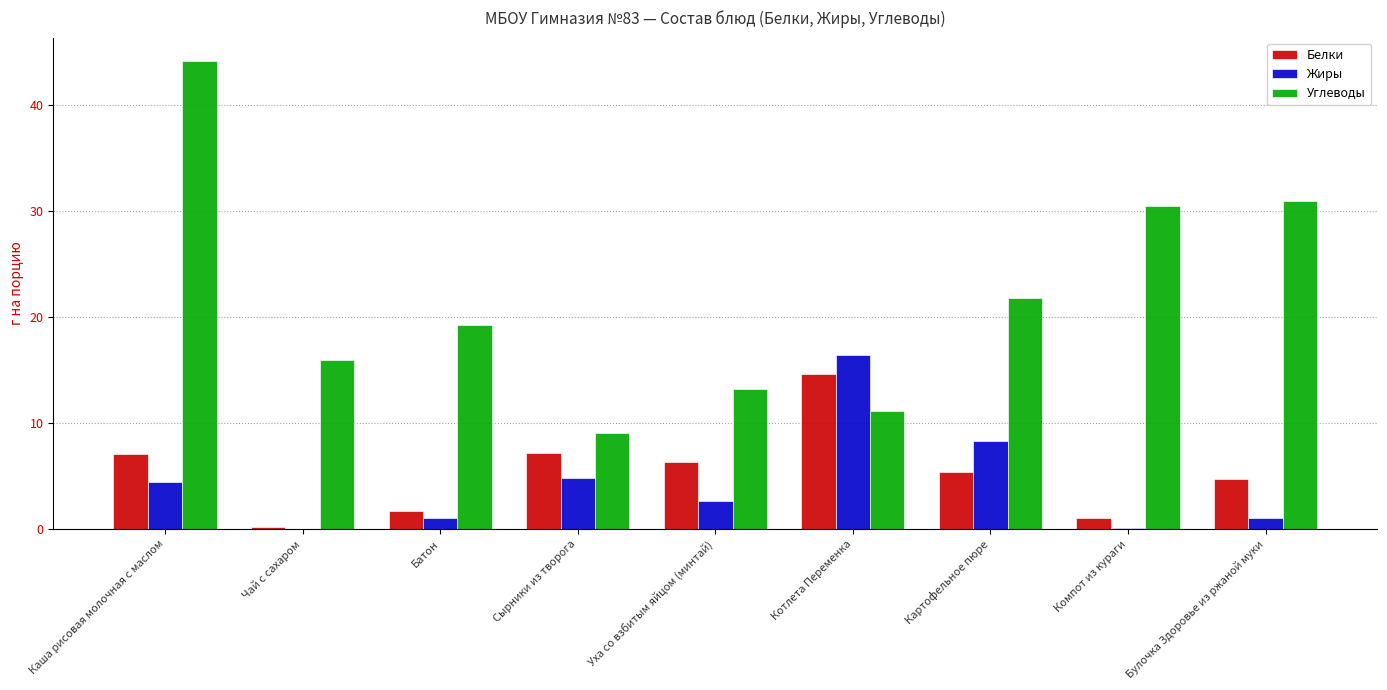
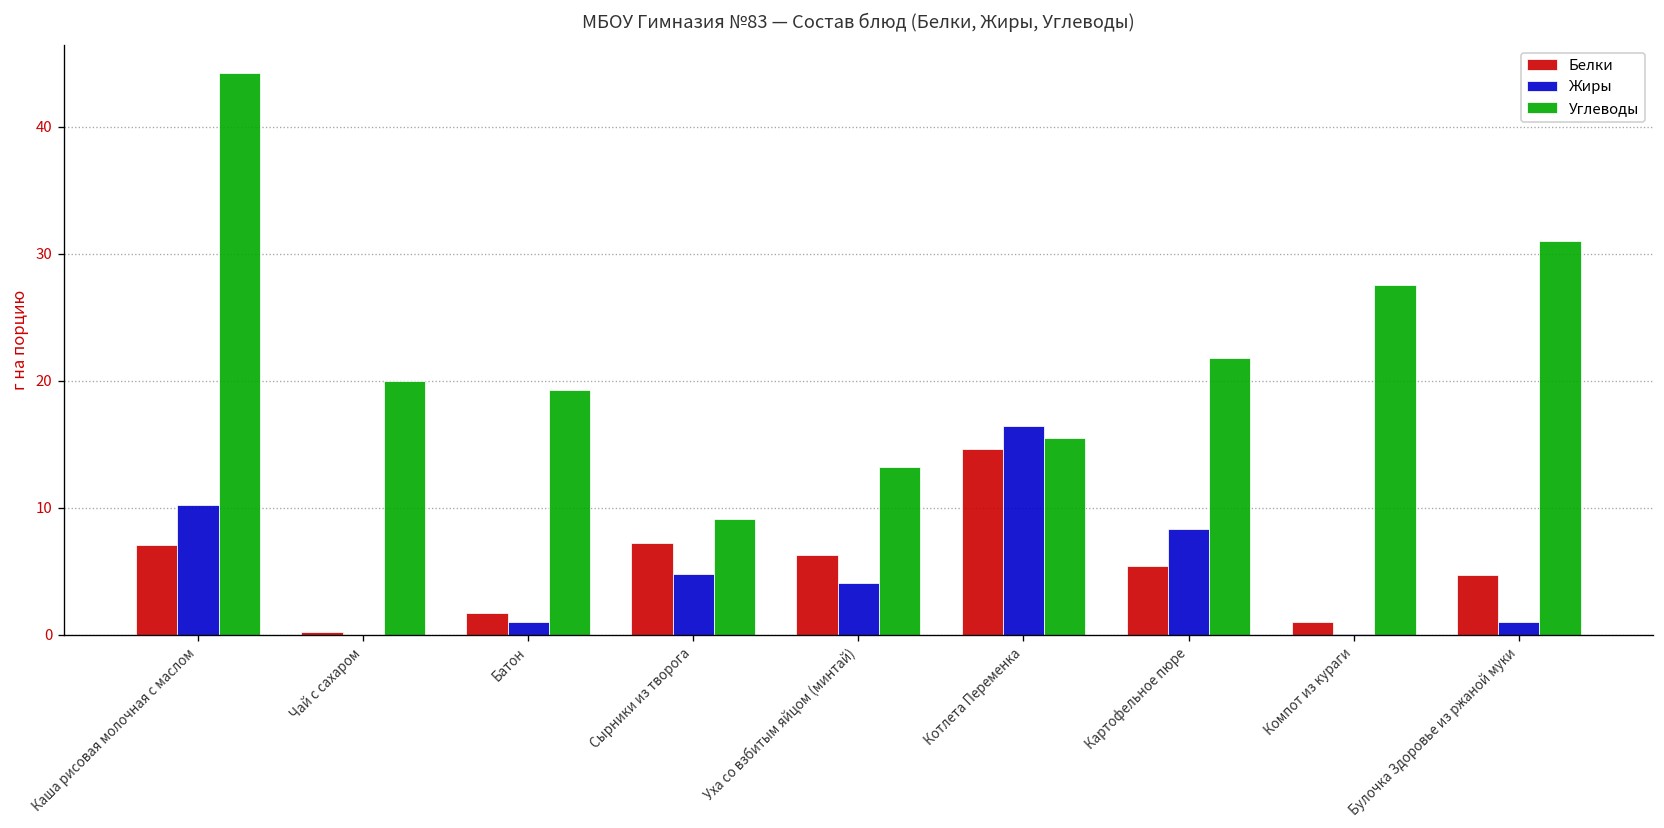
Жиры, Каша рисовая молочная с маслом: 4.4 -> 10.2
Углеводы, Чай с сахаром: 16 -> 20
Жиры, Уха со взбитым яйцом (минтай): 2.6 -> 4.1
Углеводы, Котлета Переменка: 11.1 -> 15.5
Углеводы, Компот из кураги: 30.5 -> 27.5
